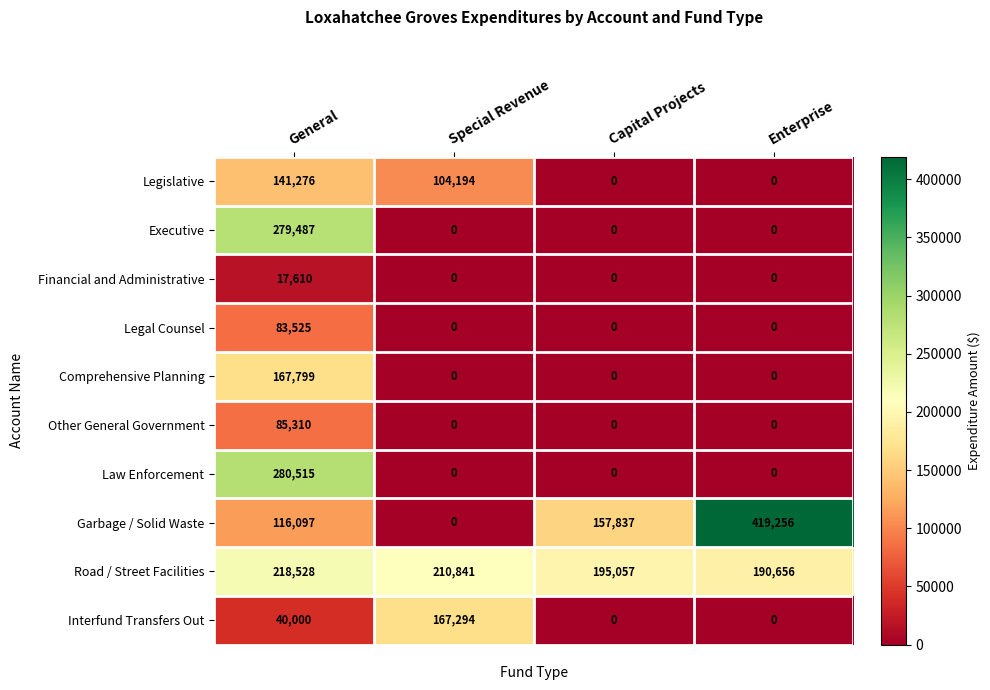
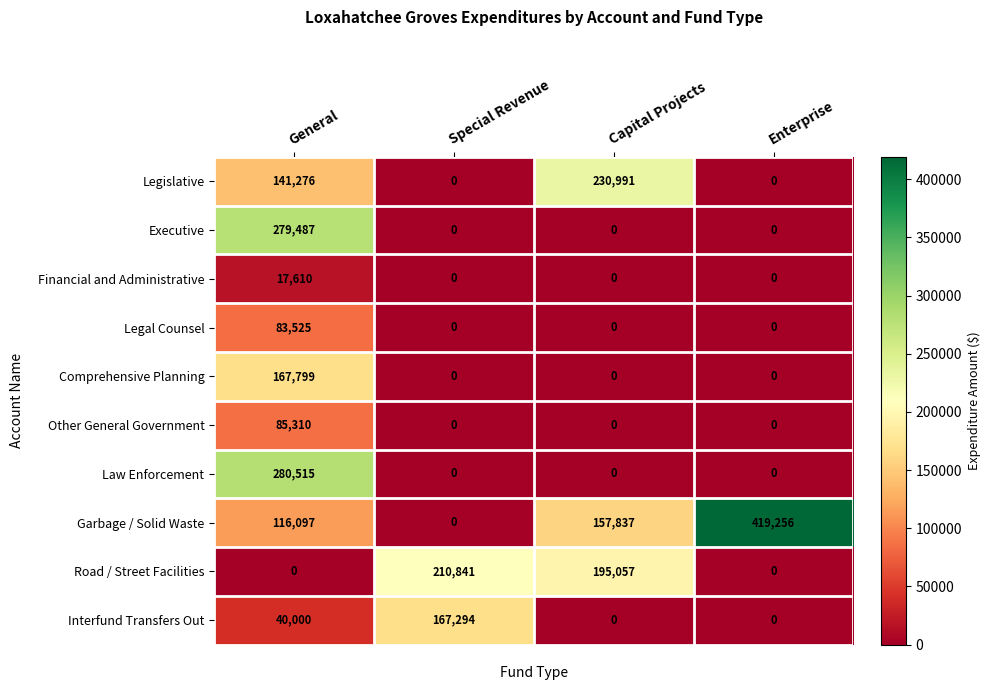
Legislative, Special Revenue: 104,194 -> 0
Legislative, Capital Projects: 0 -> 230,991
Road / Street Facilities, General: 218,528 -> 0
Road / Street Facilities, Enterprise: 190,656 -> 0
